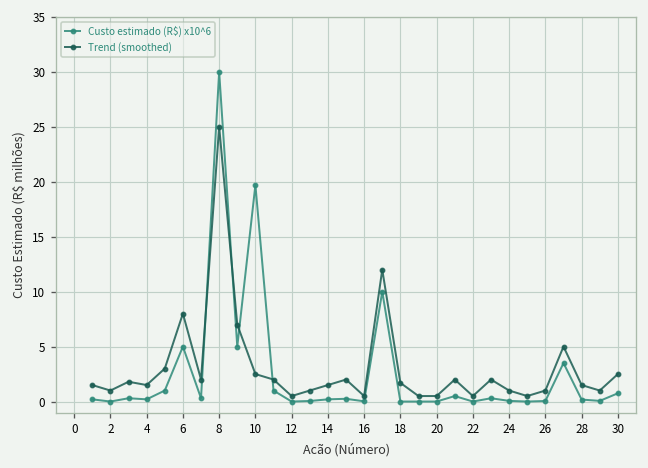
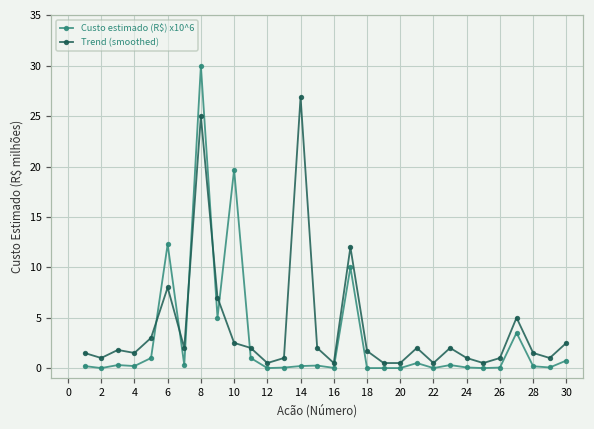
Custo estimado (R$) x10^6, 6: 5 -> 12
Trend (smoothed), 14: 2 -> 27
